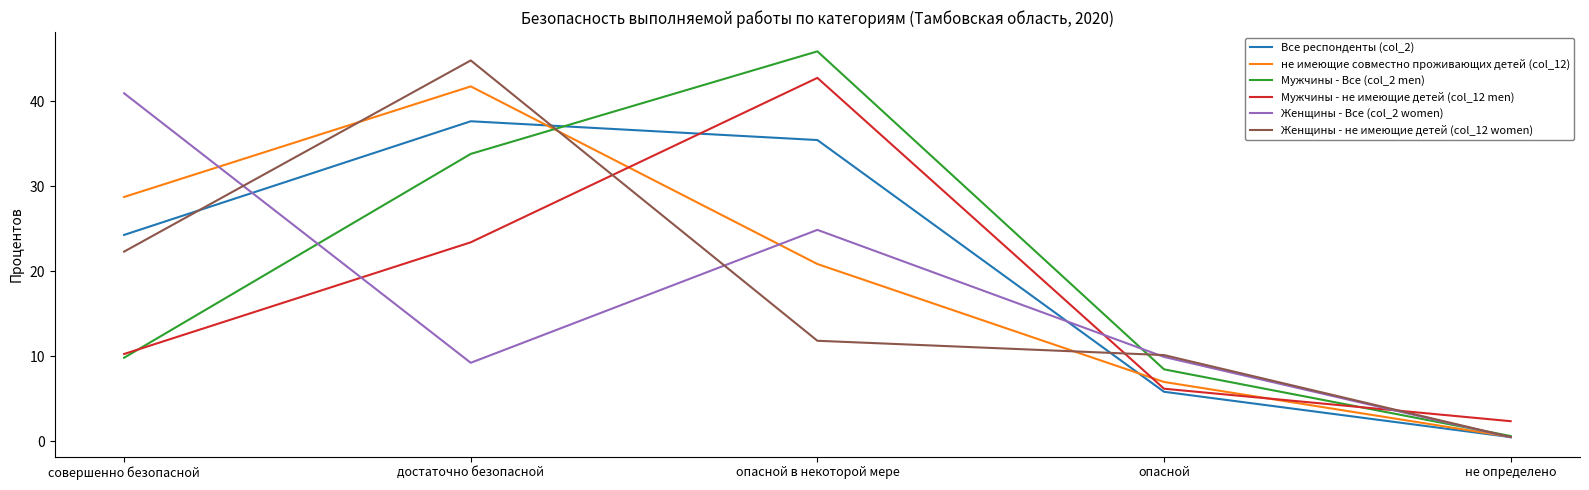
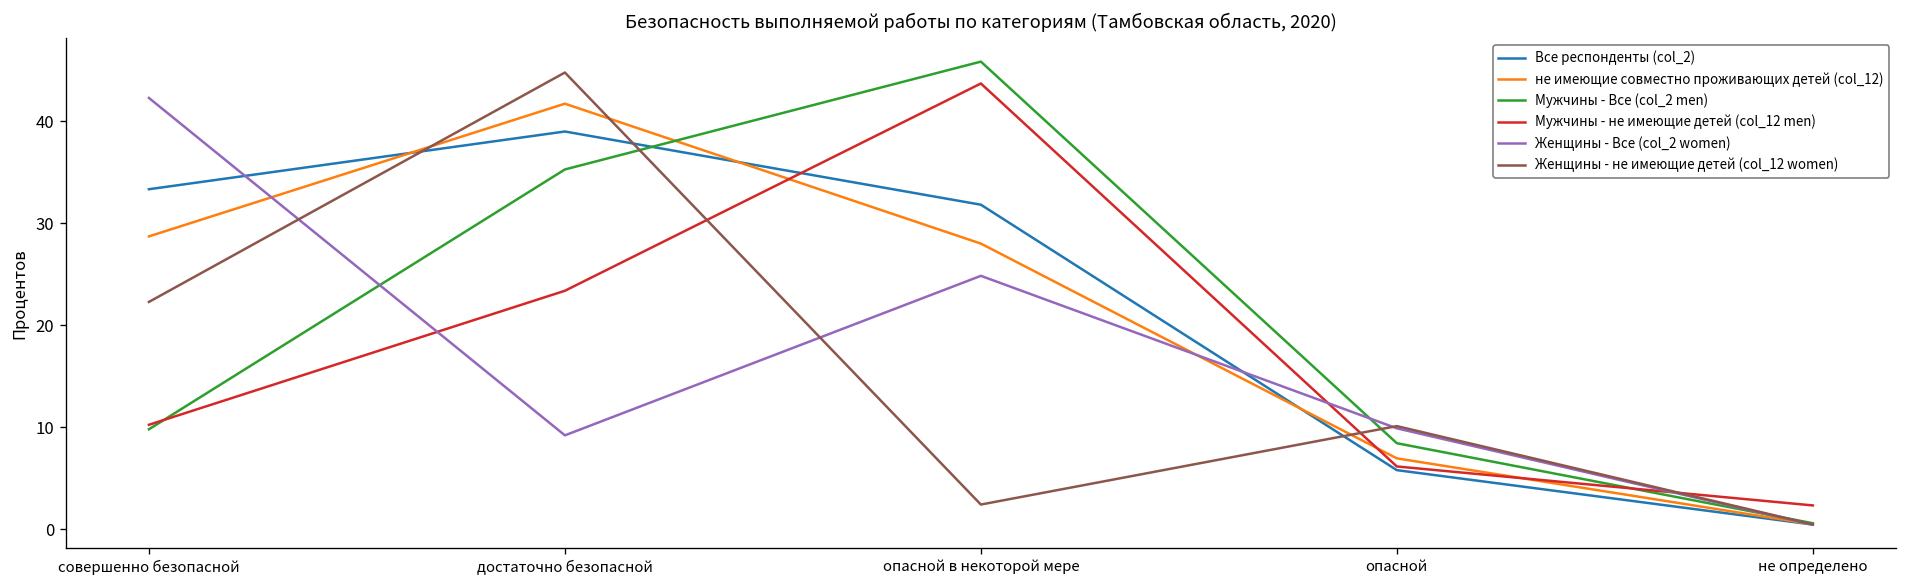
Все респонденты (col_2), совершенно безопасной: 24 -> 33
Женщины - Все (col_2 women), совершенно безопасной: 41 -> 42
Все респонденты (col_2), достаточно безопасной: 38 -> 39
Мужчины - Все (col_2 men), достаточно безопасной: 34 -> 35
Все респонденты (col_2), опасной в некоторой мере: 35 -> 32
не имеющие совместно проживающих детей (col_12), опасной в некоторой мере: 21 -> 28
Мужчины - не имеющие детей (col_12 men), опасной в некоторой мере: 43 -> 44
Женщины - не имеющие детей (col_12 women), опасной в некоторой мере: 12 -> 2
